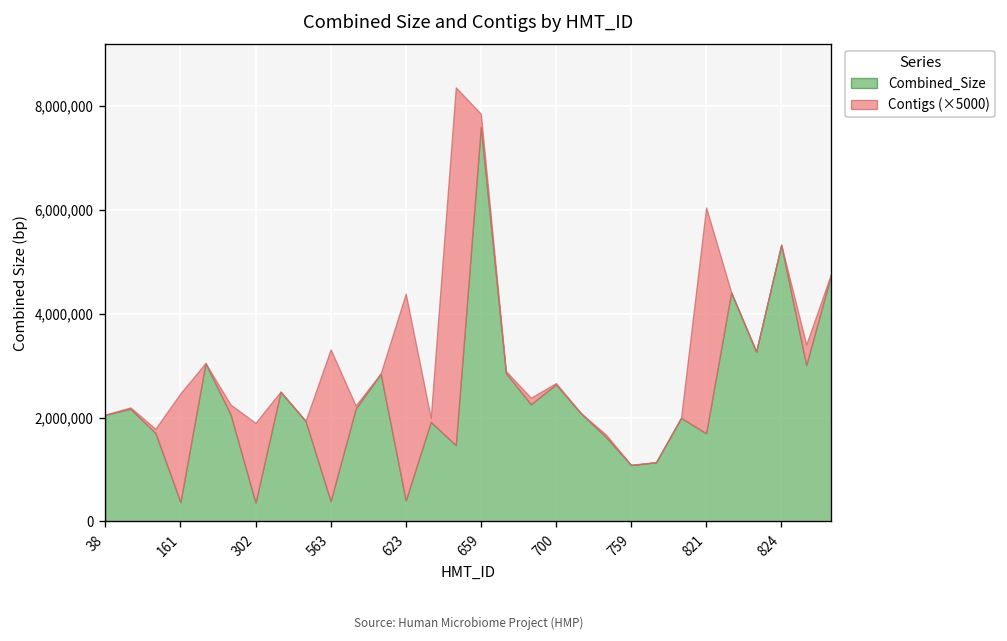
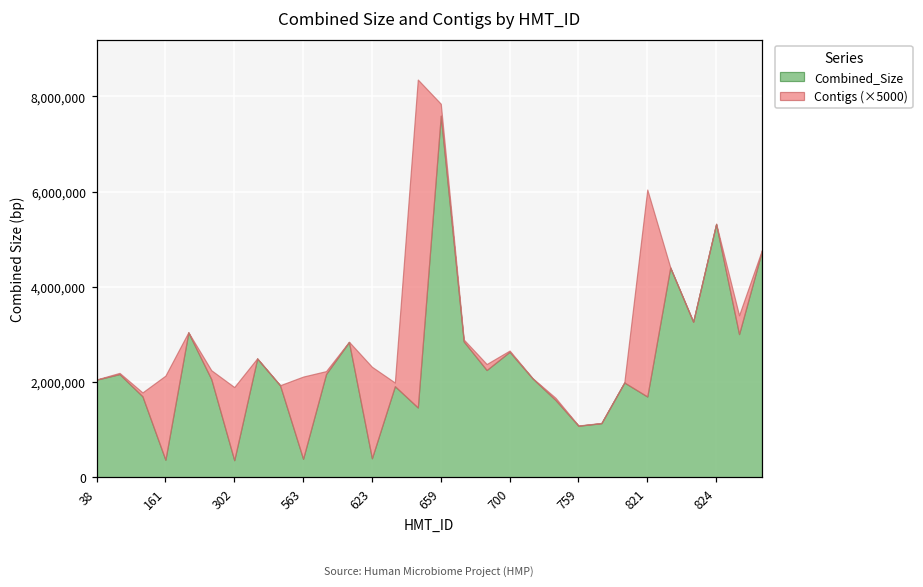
Contigs (×5000), 161: 2,100,000 -> 1,800,000
Contigs (×5000), 563: 2,900,000 -> 1,700,000
Contigs (×5000), 623: 4,000,000 -> 1,900,000
